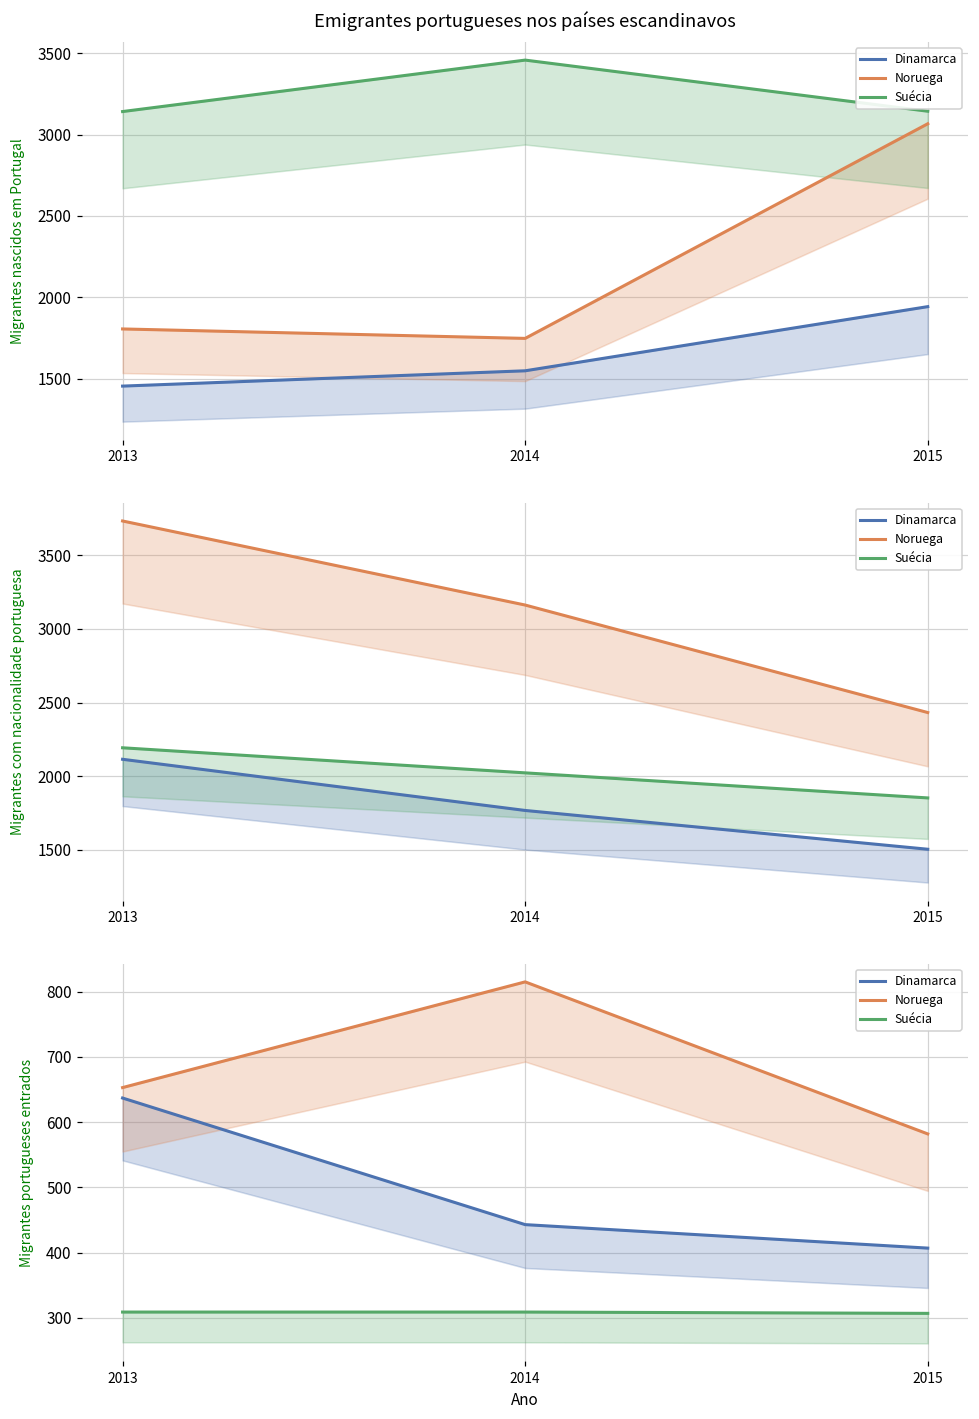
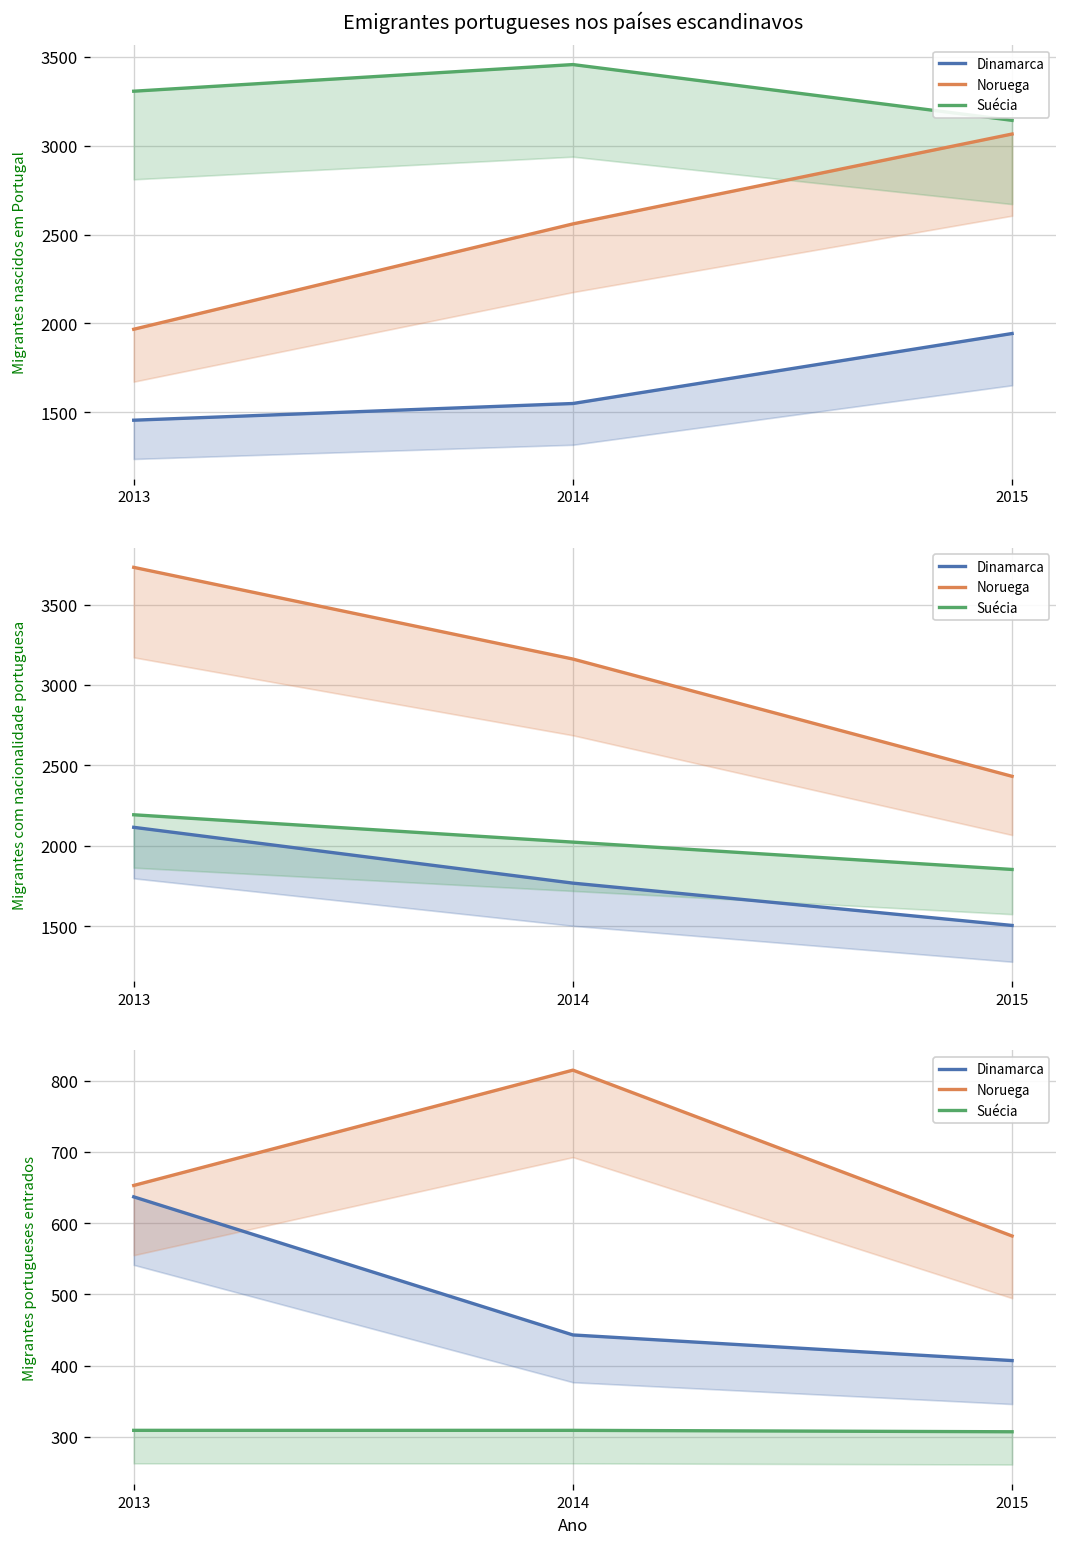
Emigrantes portugueses nos países escandinavos, Noruega, 2013: 1810 -> 1970
Emigrantes portugueses nos países escandinavos, Suécia, 2013: 3140 -> 3310
Emigrantes portugueses nos países escandinavos, Noruega, 2014: 1750 -> 2560
